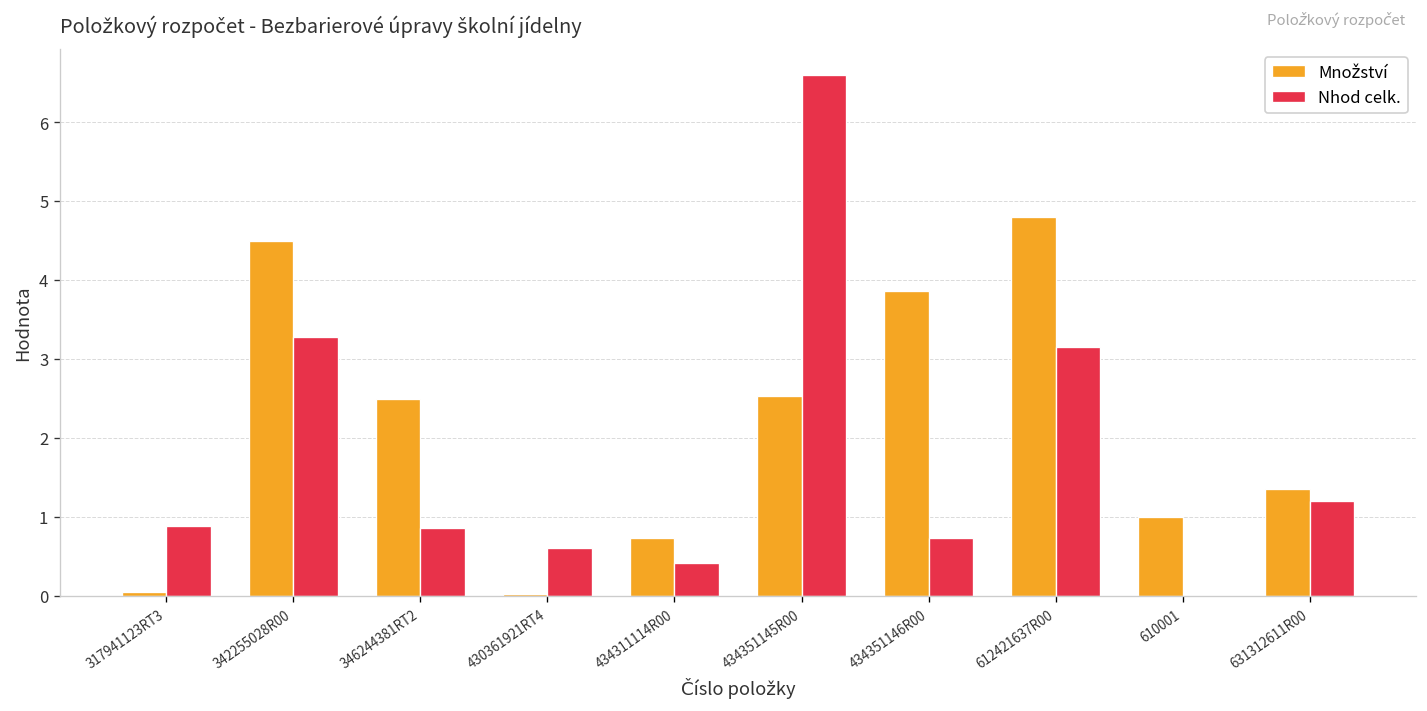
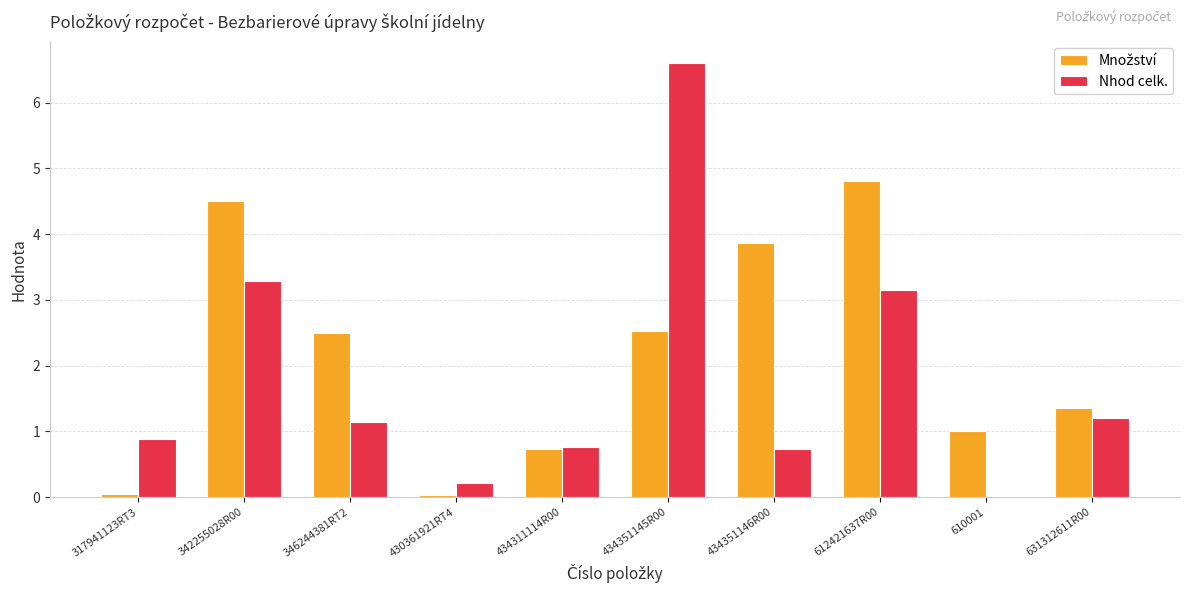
Nhod celk., 346244381RT2: 0.9 -> 1.1
Nhod celk., 430361921RT4: 0.6 -> 0.2
Nhod celk., 434311114R00: 0.4 -> 0.8
